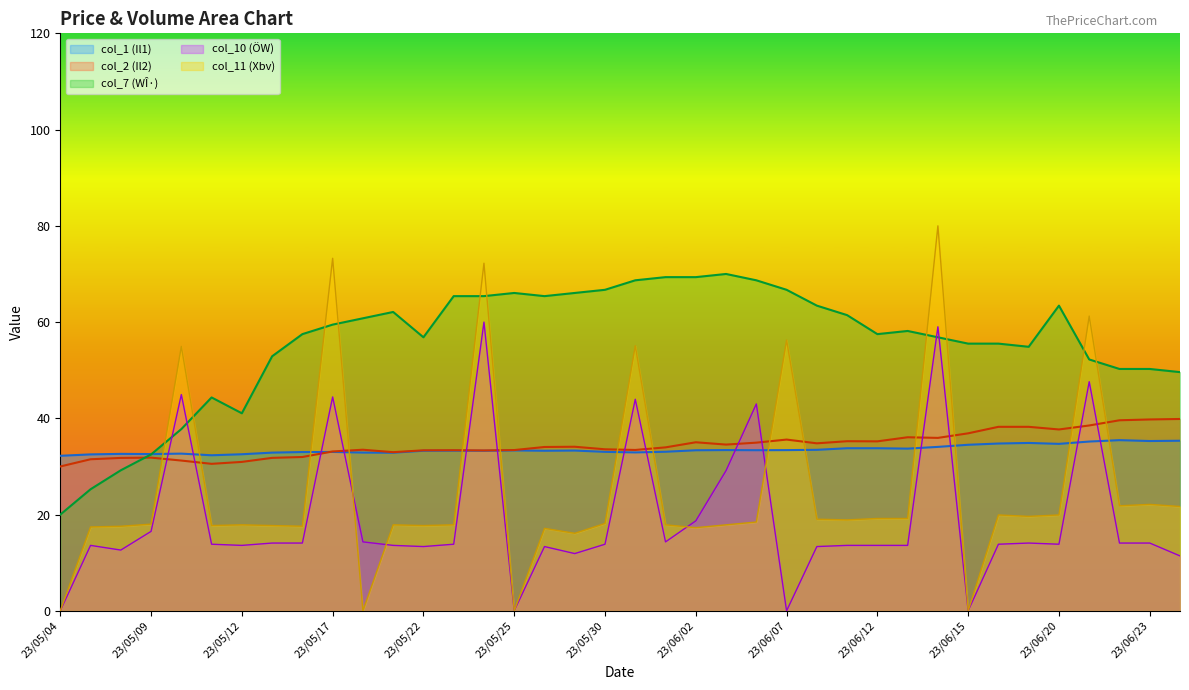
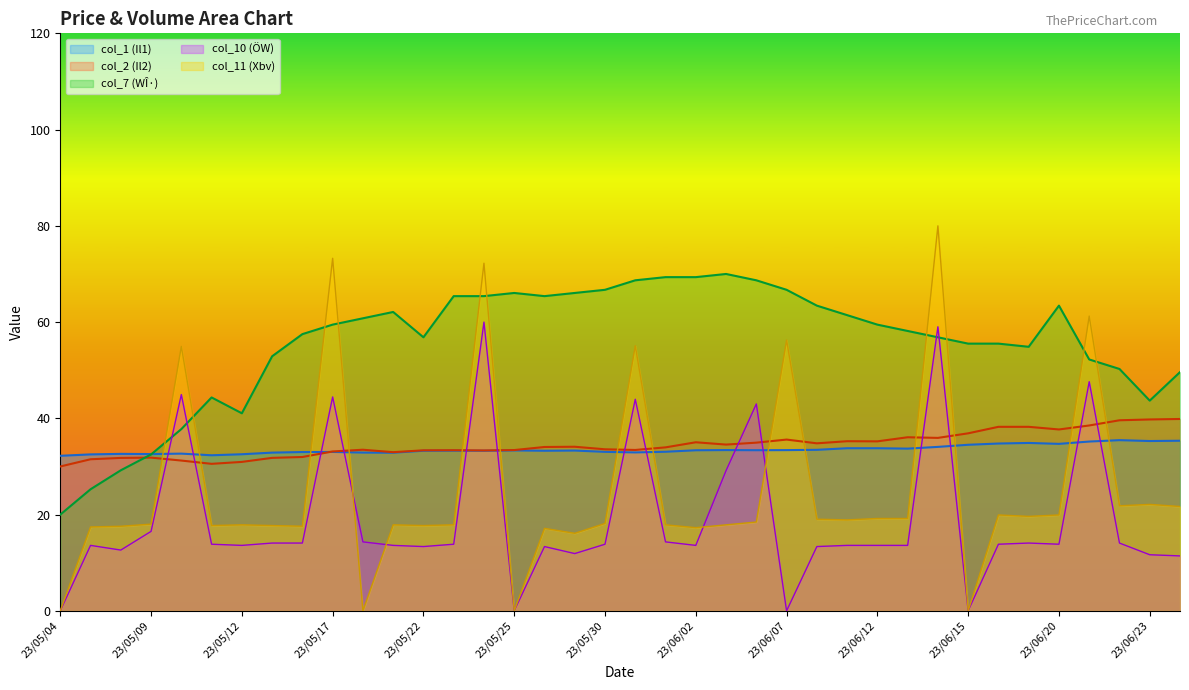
col_10 (ÖW), 23/06/02: 19 -> 14
col_7 (WÎ·), 23/06/12: 57 -> 59
col_7 (WÎ·), 23/06/23: 50 -> 44
col_10 (ÖW), 23/06/23: 14 -> 12
